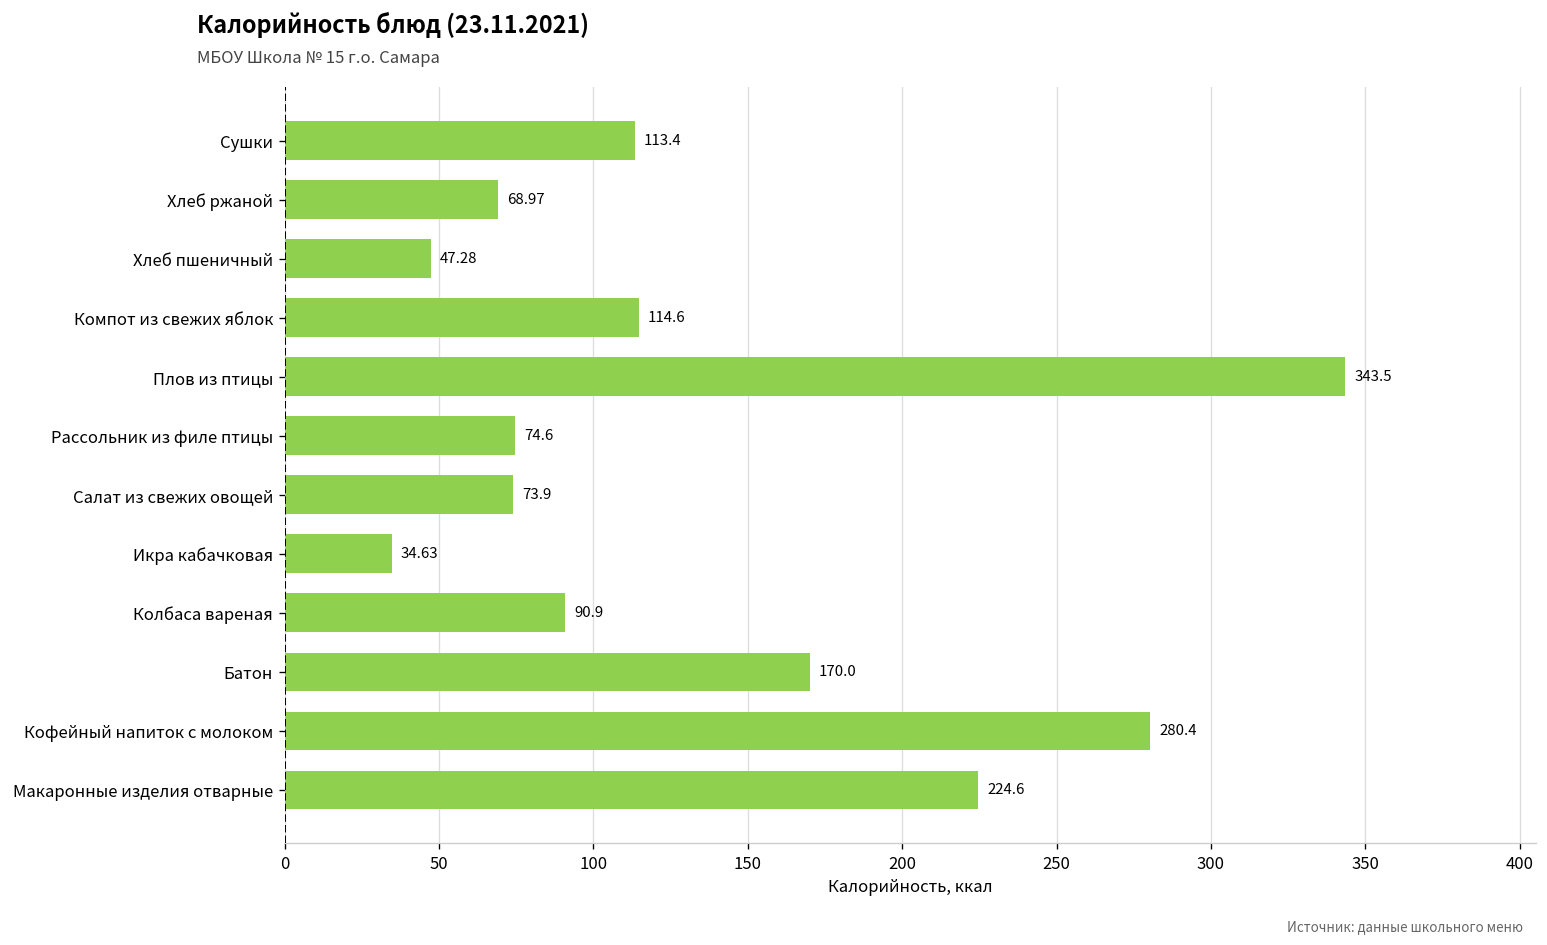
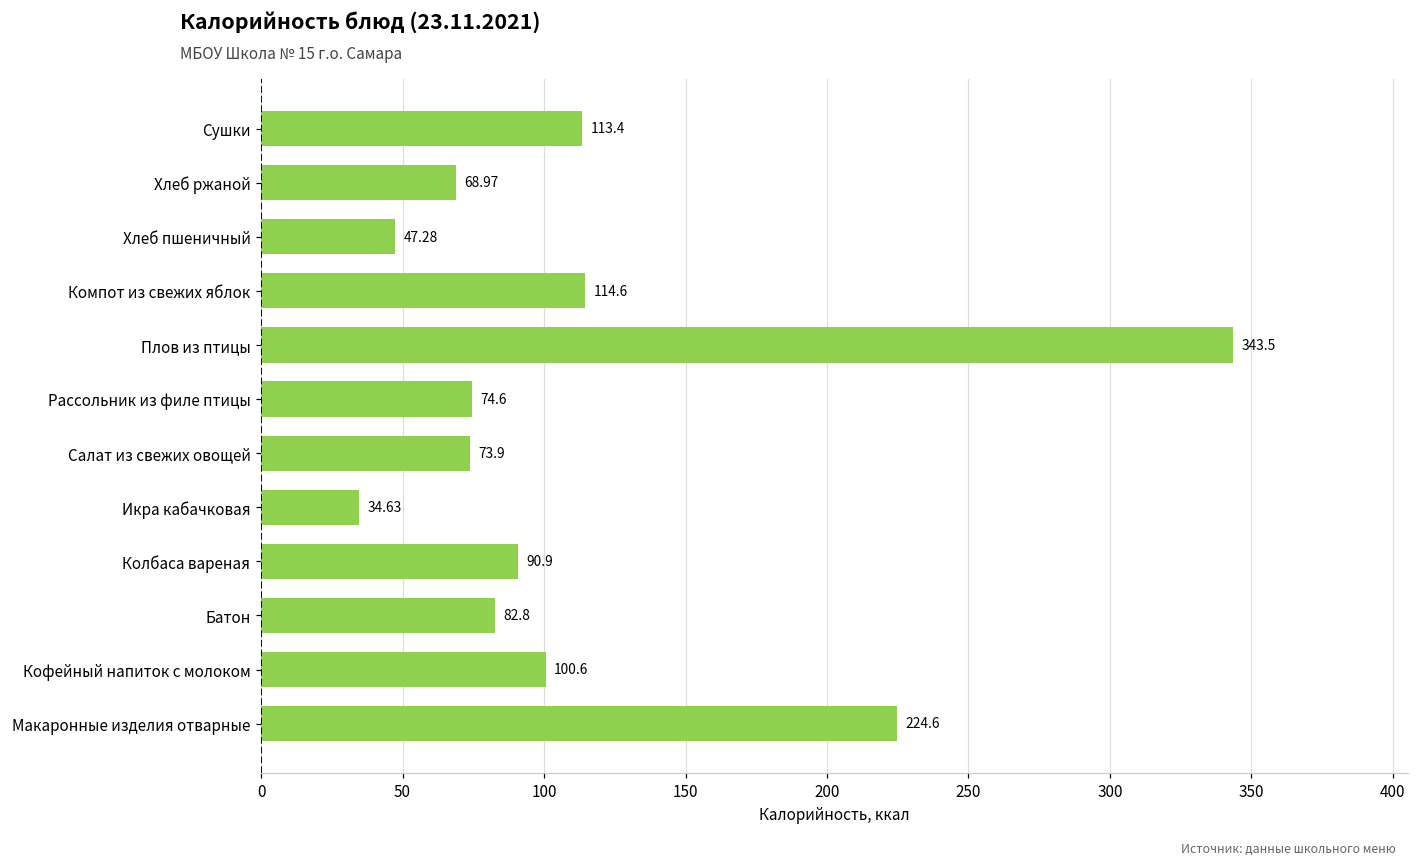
Батон: 170.0 -> 82.8
Кофейный напиток с молоком: 280.4 -> 100.6
